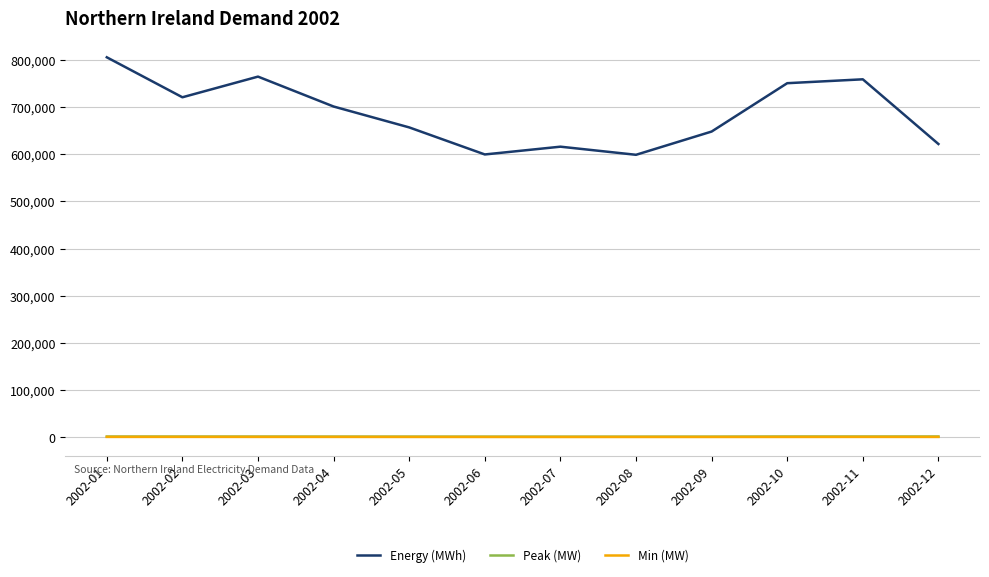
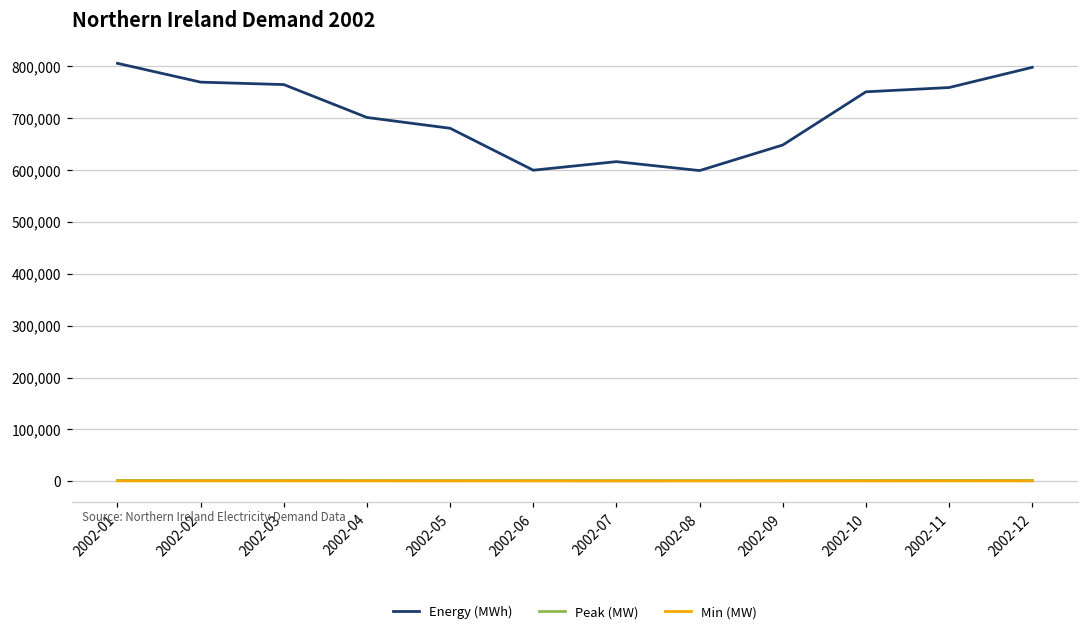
Energy (MWh), 2002-02: 720,000 -> 770,000
Energy (MWh), 2002-05: 660,000 -> 680,000
Energy (MWh), 2002-12: 620,000 -> 800,000
